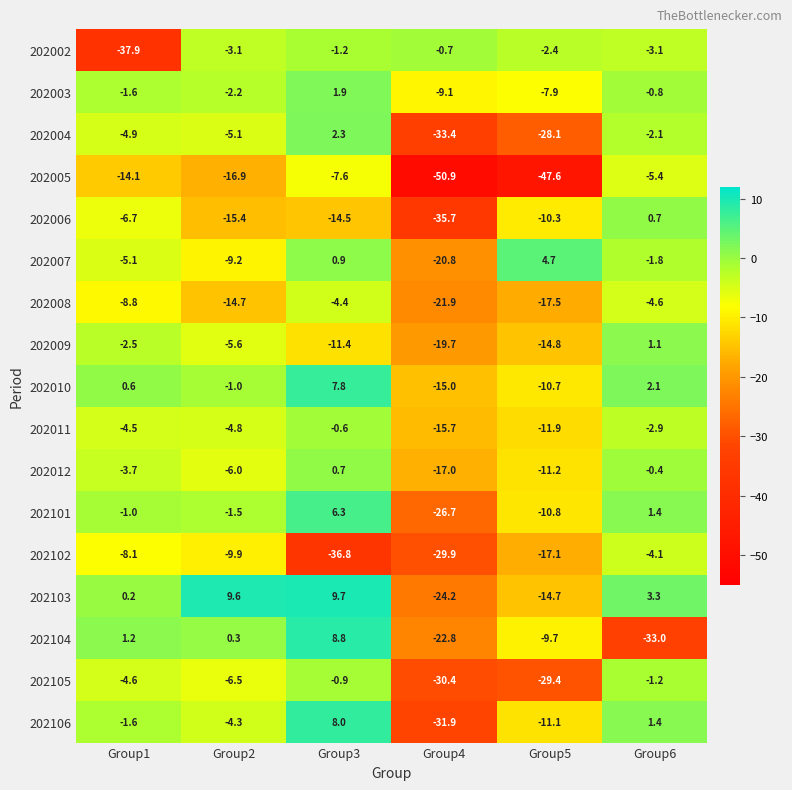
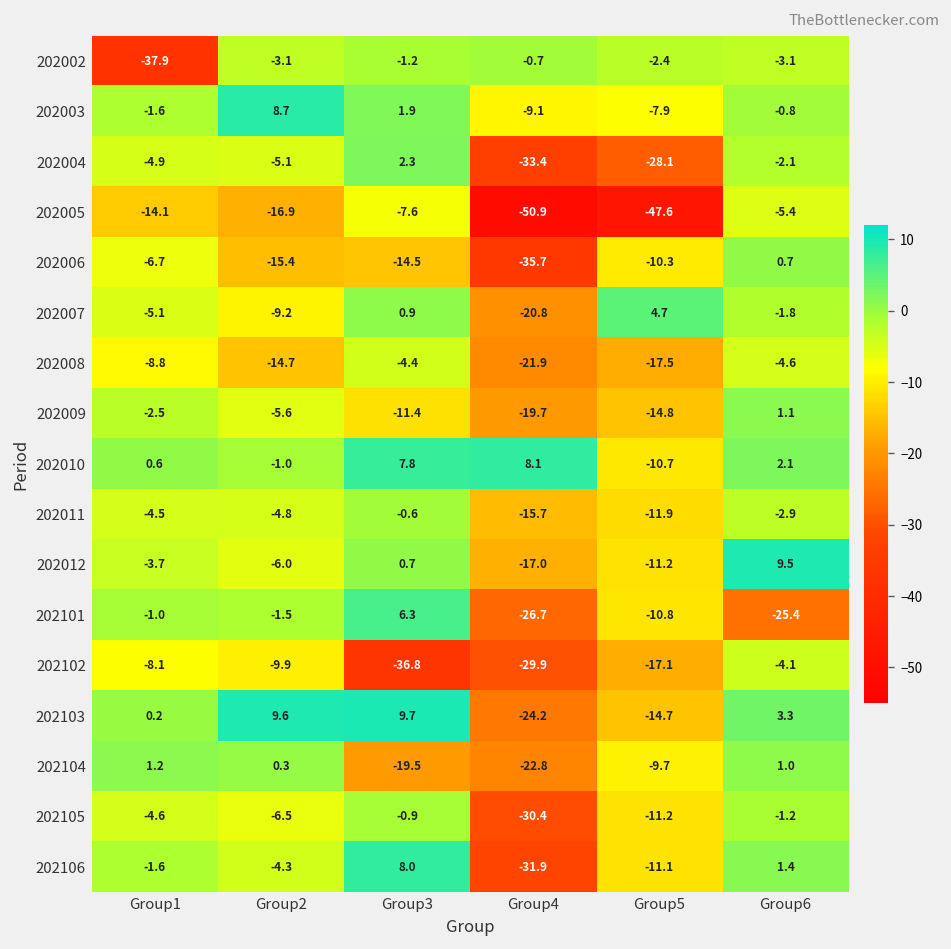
202003, Group2: -2.2 -> 8.7
202010, Group4: -15.0 -> 8.1
202012, Group6: -0.4 -> 9.5
202101, Group6: 1.4 -> -25.4
202104, Group3: 8.8 -> -19.5
202104, Group6: -33.0 -> 1.0
202105, Group5: -29.4 -> -11.2
